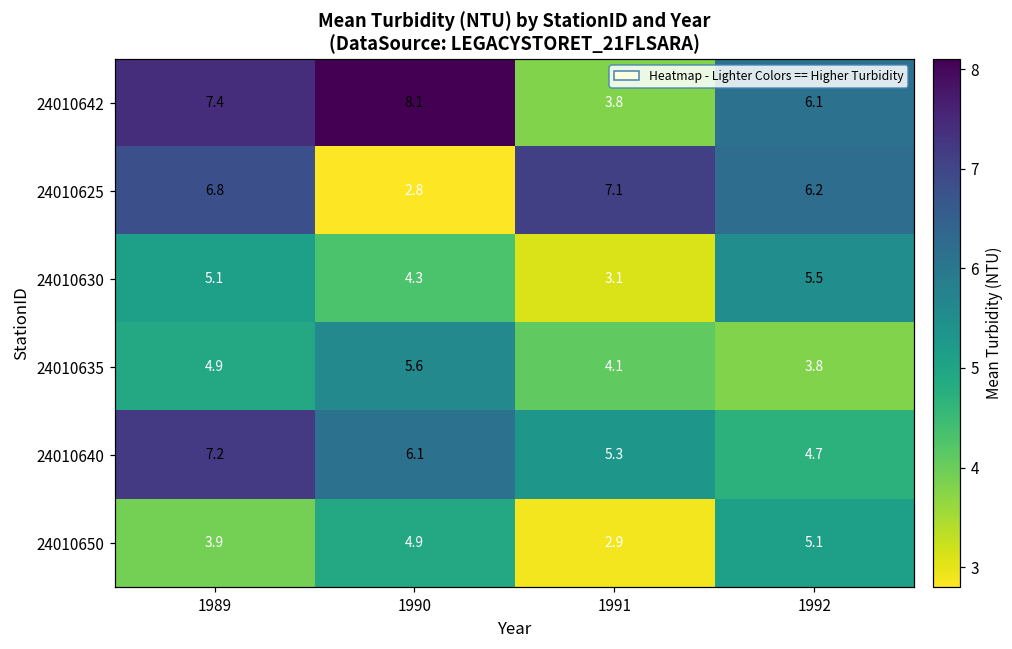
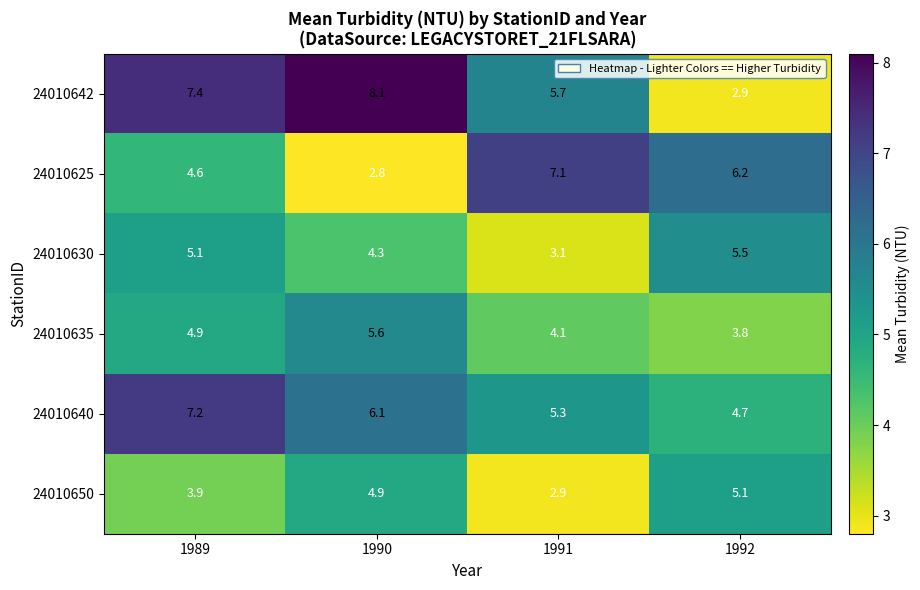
24010642, 1991: 3.8 -> 5.7
24010642, 1992: 6.1 -> 2.9
24010625, 1989: 6.8 -> 4.6
